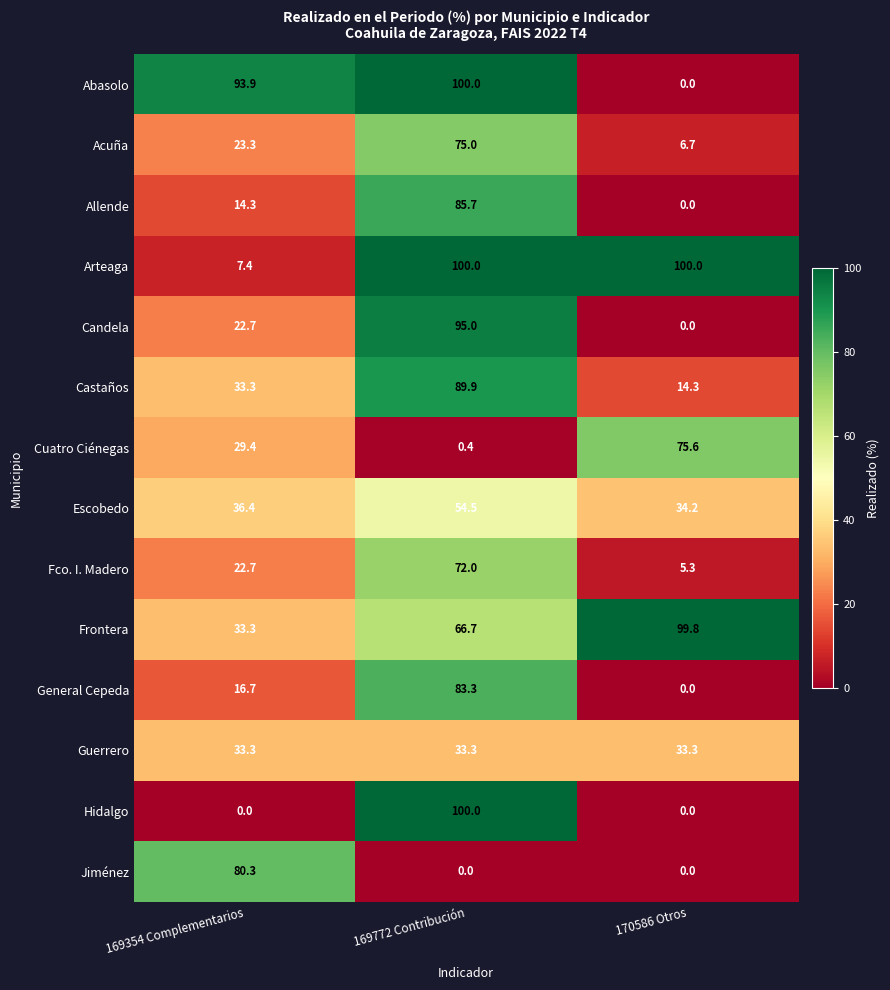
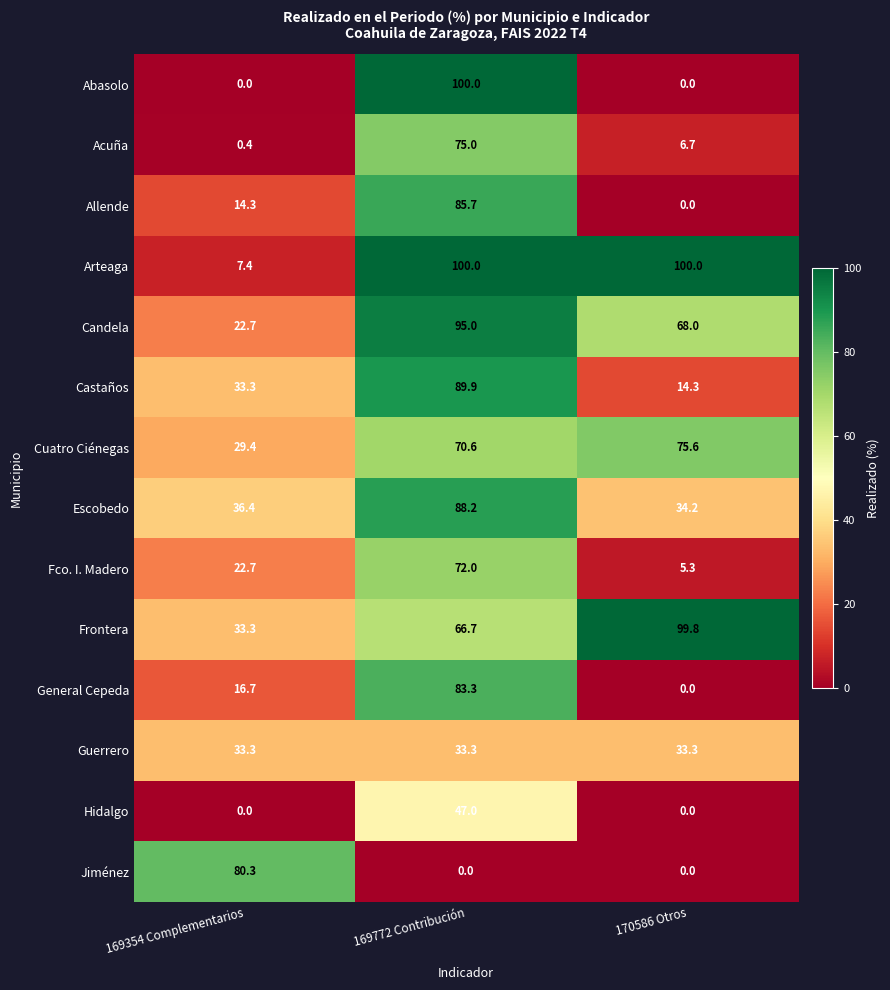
Abasolo, 169354 Complementarios: 93.9 -> 0.0
Acuña, 169354 Complementarios: 23.3 -> 0.4
Candela, 170586 Otros: 0.0 -> 68.0
Cuatro Ciénegas, 169772 Contribución: 0.4 -> 70.6
Escobedo, 169772 Contribución: 54.5 -> 88.2
Hidalgo, 169772 Contribución: 100.0 -> 47.0
